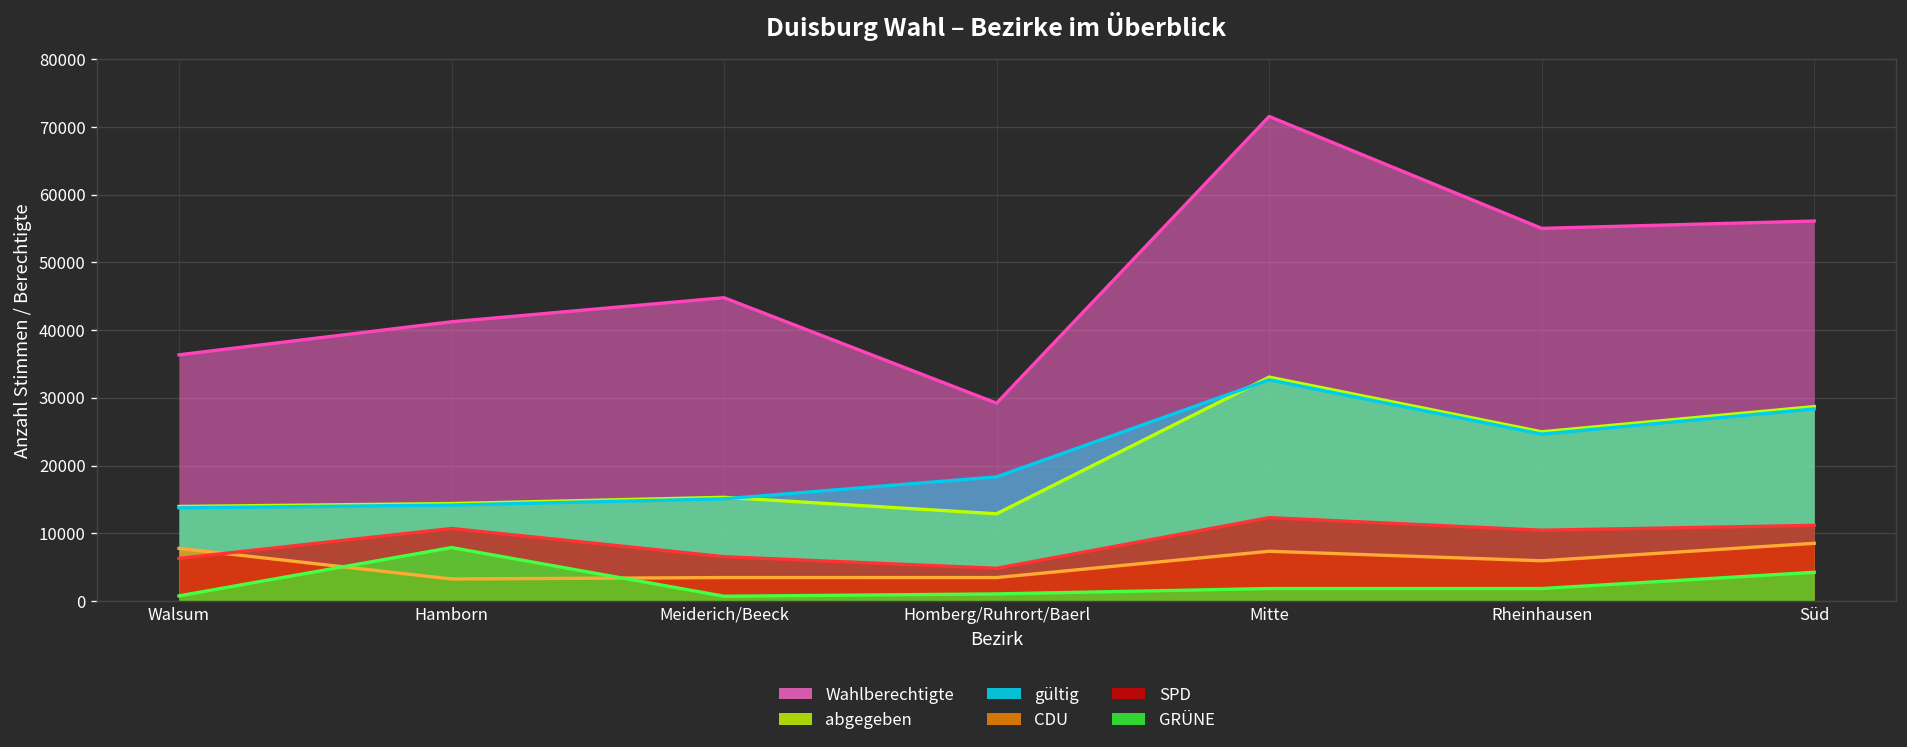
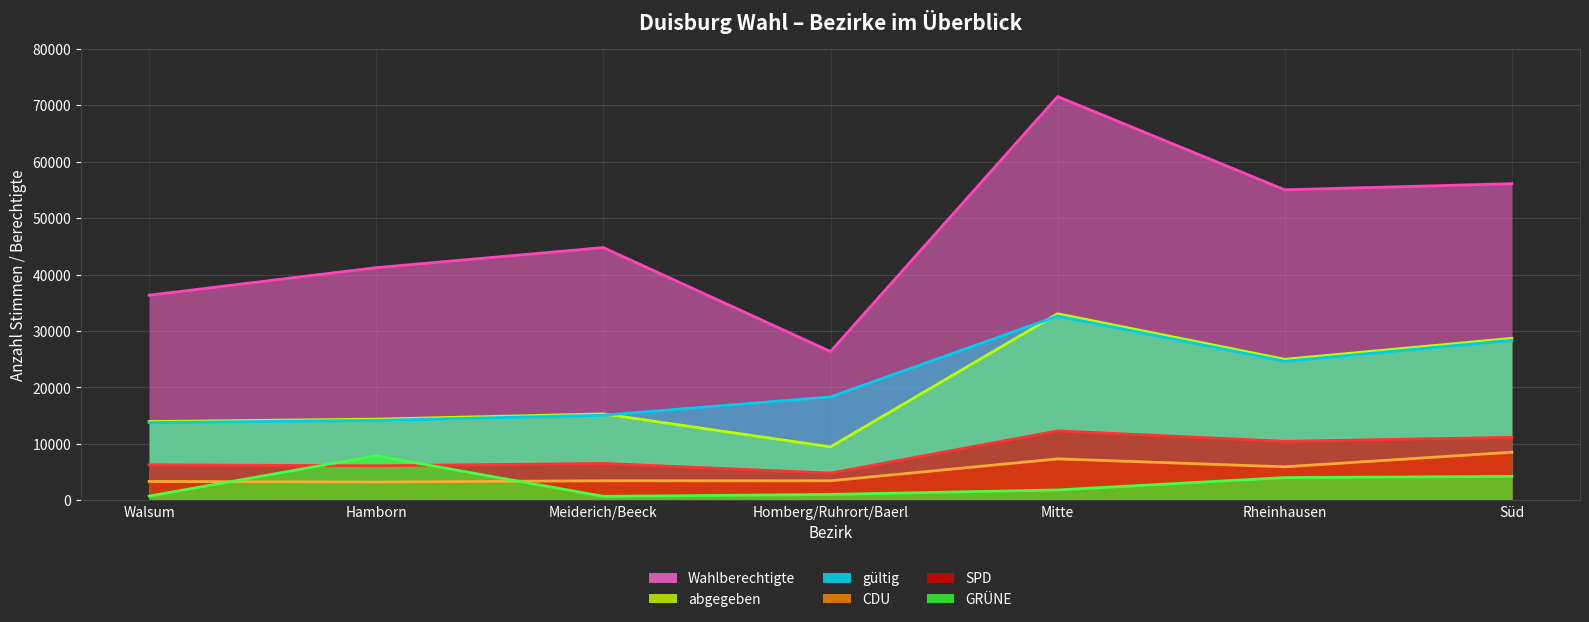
CDU, Walsum: 8000 -> 3000
SPD, Hamborn: 11000 -> 6000
Wahlberechtigte, Homberg/Ruhrort/Baerl: 29000 -> 26000
abgegeben, Homberg/Ruhrort/Baerl: 13000 -> 9000
GRÜNE, Rheinhausen: 2000 -> 4000
